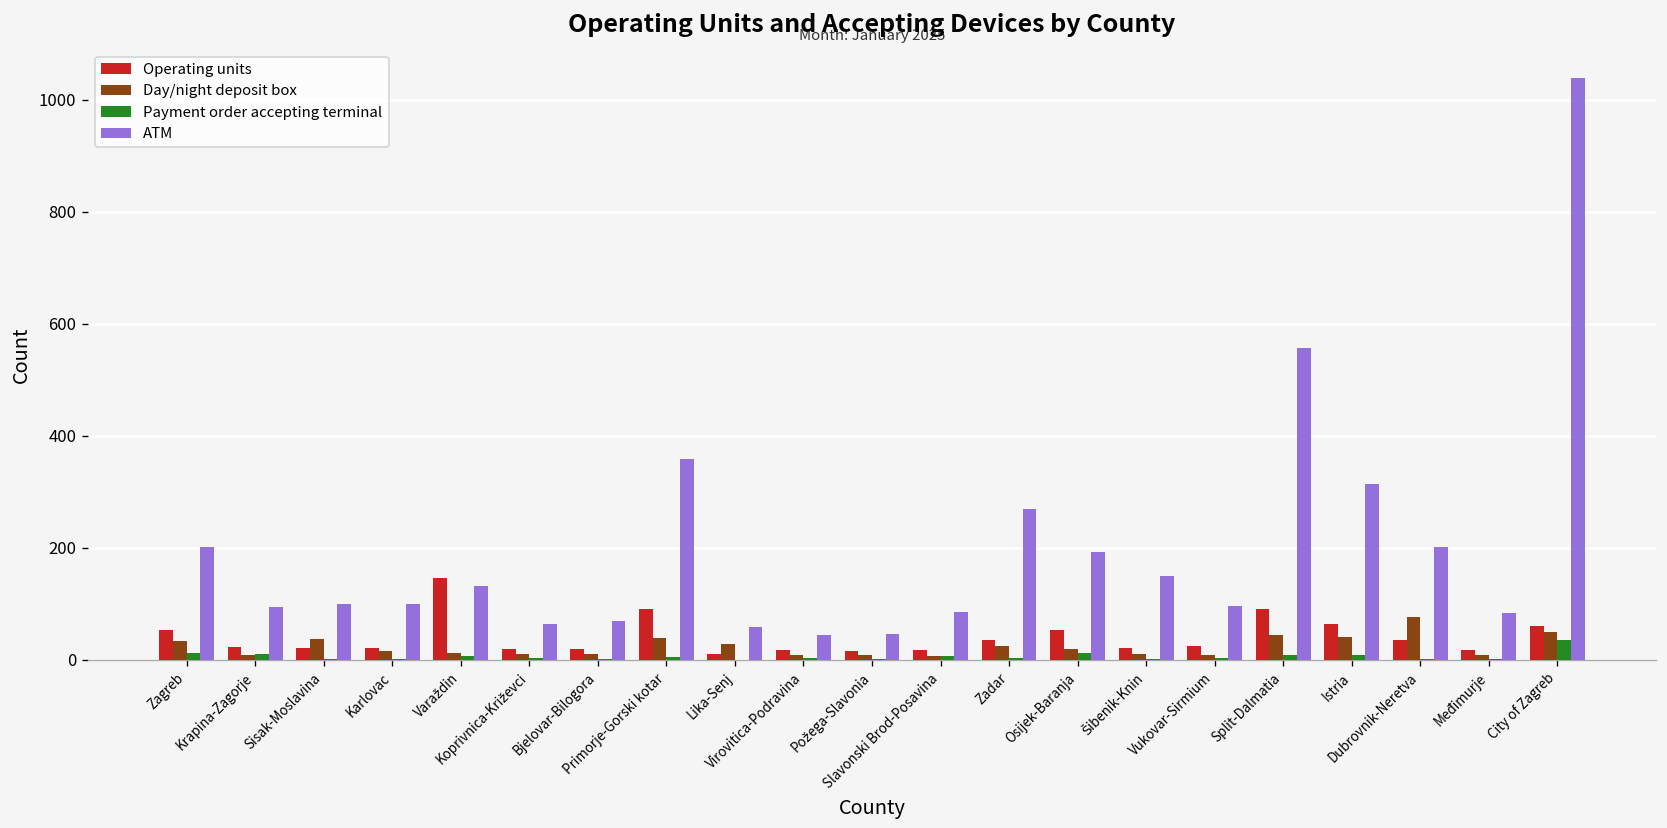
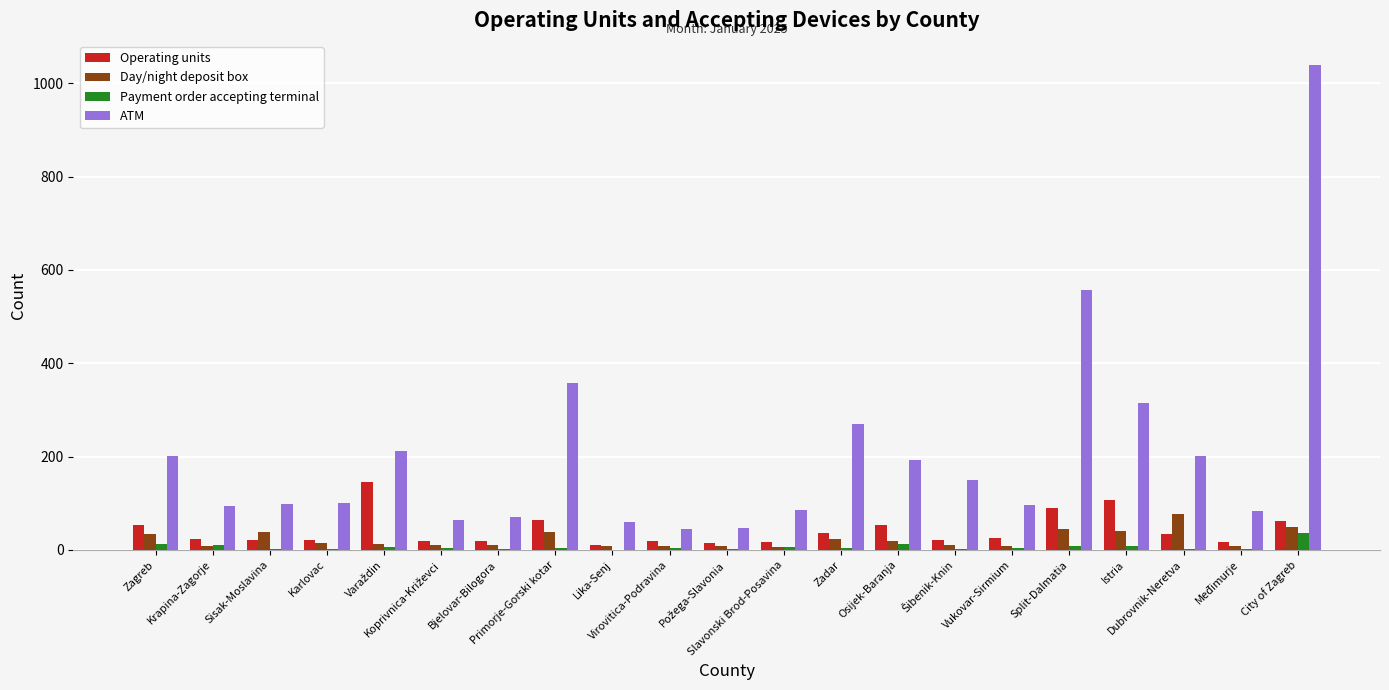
ATM, Varaždin: 130 -> 210
Operating units, Primorje-Gorski kotar: 90 -> 60
Day/night deposit box, Lika-Senj: 30 -> 10
Operating units, Istria: 60 -> 110
